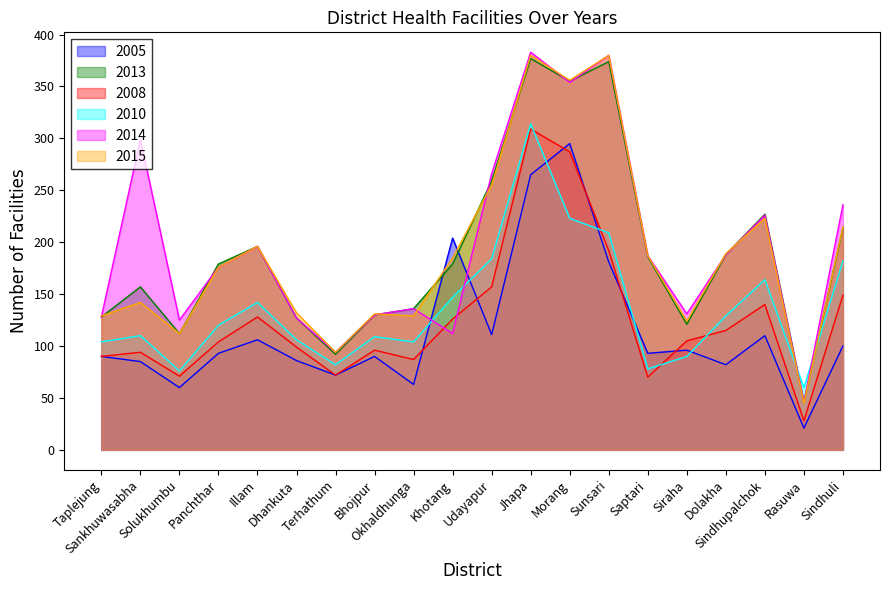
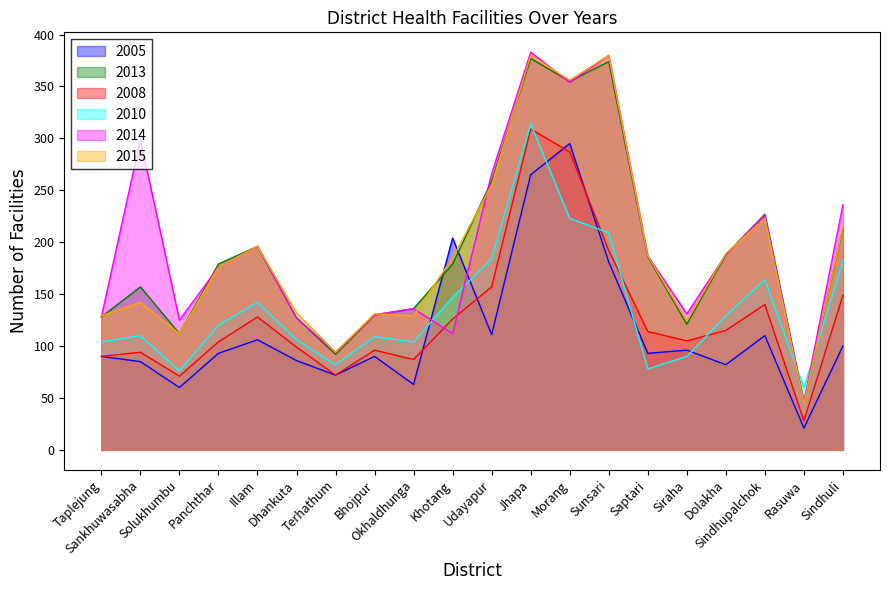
2008, Saptari: 70 -> 114
